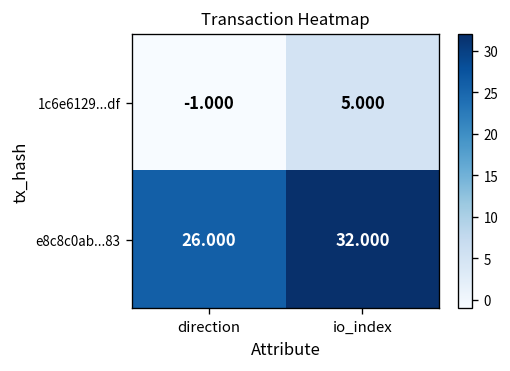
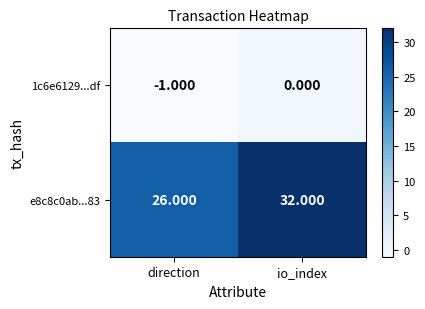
1c6e6129...df, io_index: 5.000 -> 0.000
